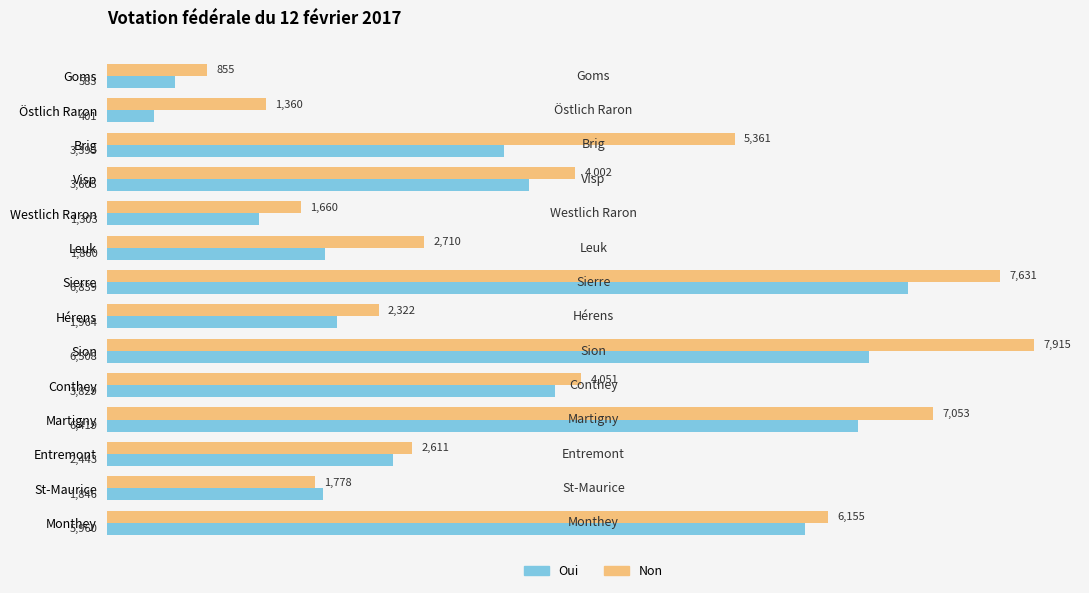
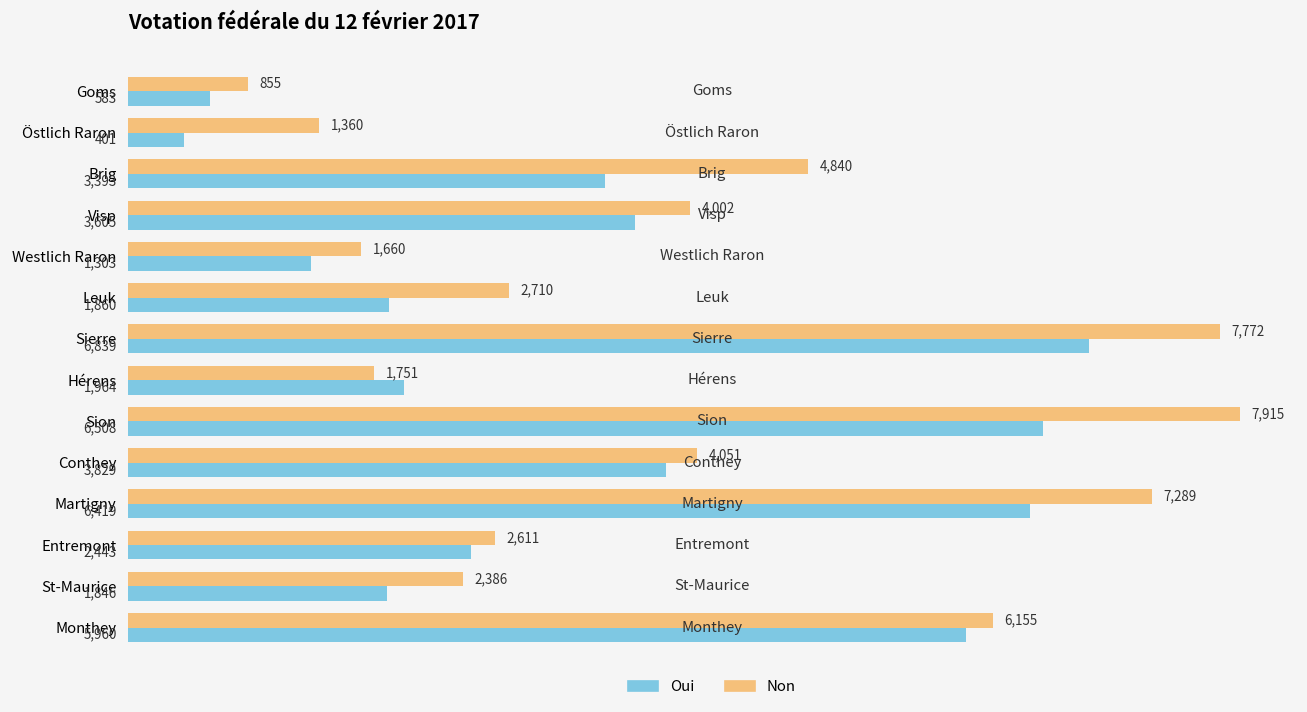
Non, Brig: 5,361 -> 4,840
Non, Sierre: 7,631 -> 7,772
Non, Hérens: 2,322 -> 1,751
Non, Martigny: 7,053 -> 7,289
Non, St-Maurice: 1,778 -> 2,386
